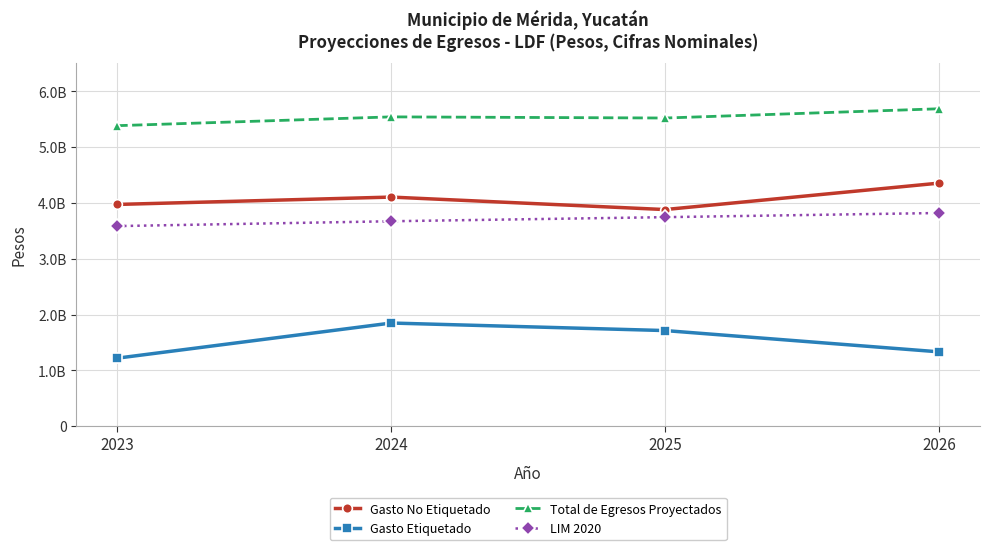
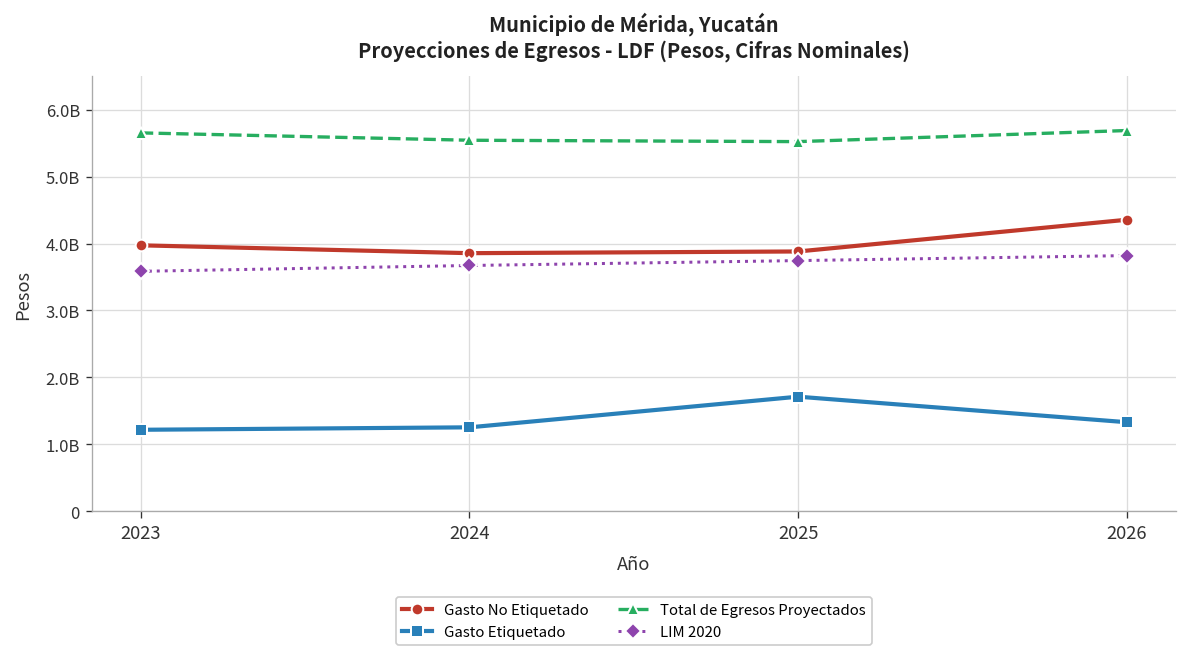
Total de Egresos Proyectados, 2023: 5400000000 -> 5700000000
Gasto No Etiquetado, 2024: 4100000000 -> 3900000000
Gasto Etiquetado, 2024: 1800000000 -> 1300000000
